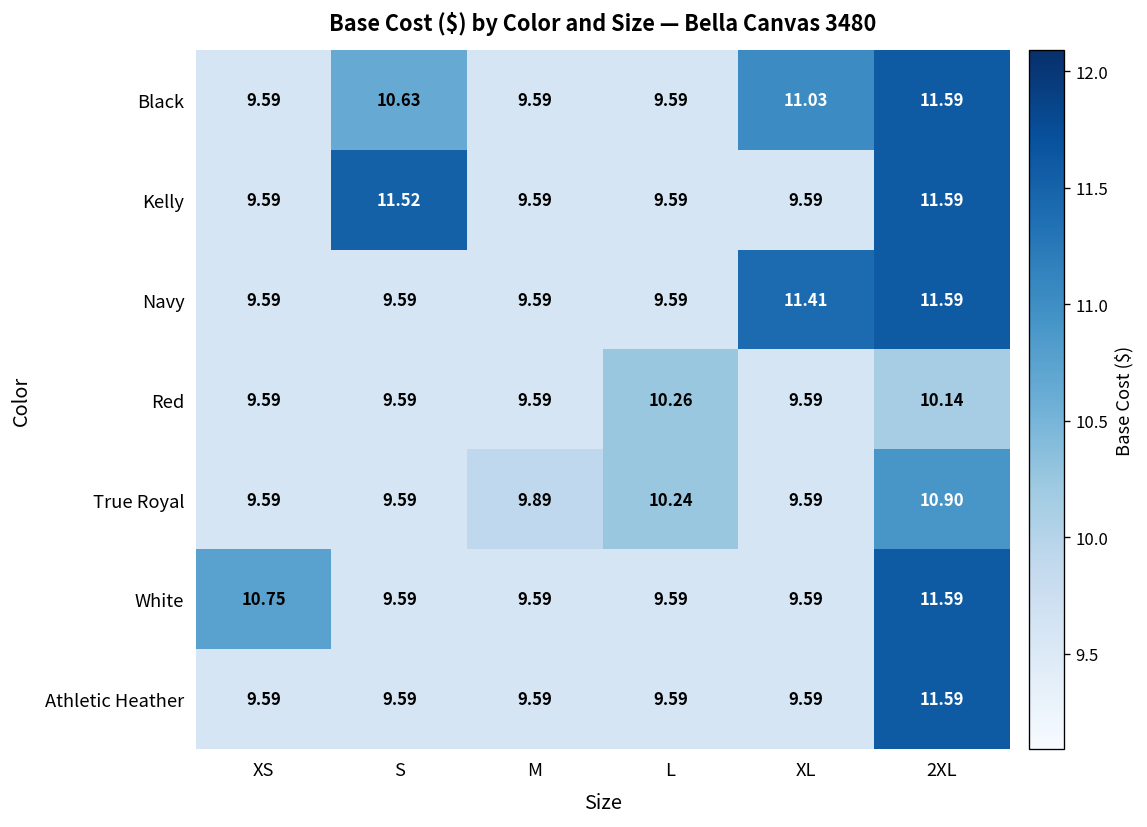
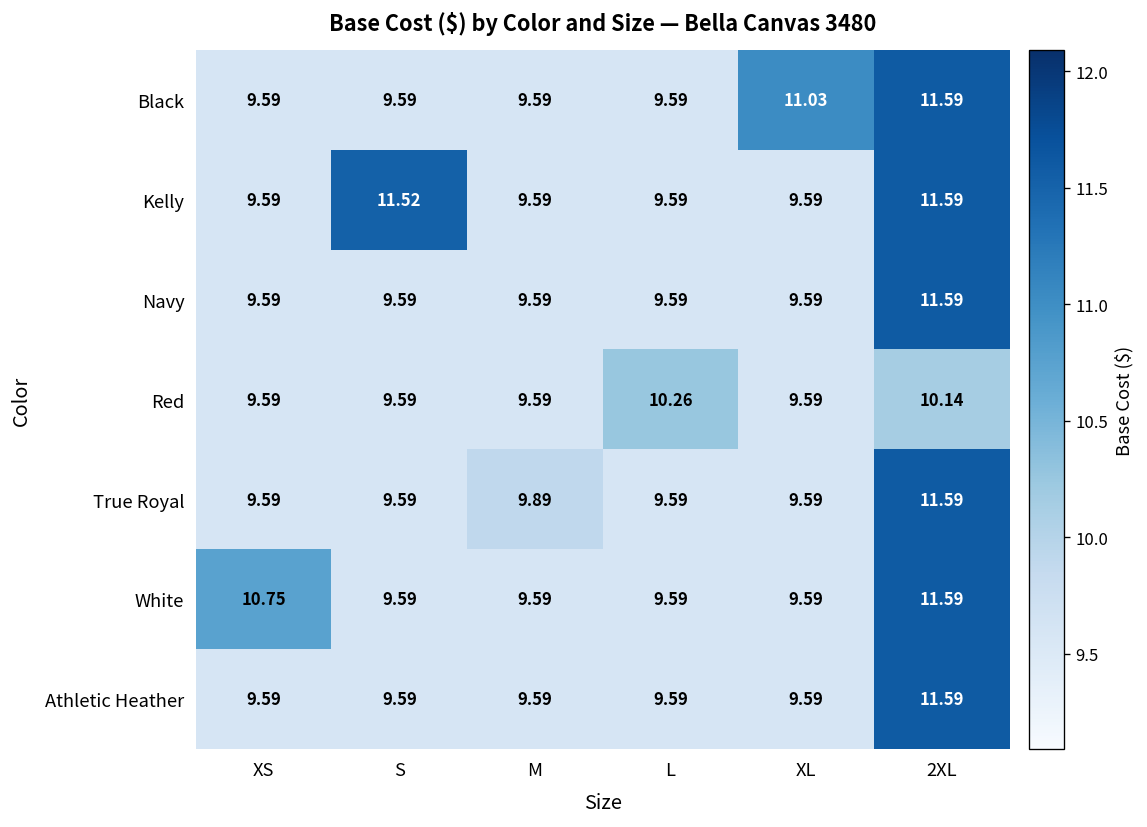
Black, S: 10.63 -> 9.59
Navy, XL: 11.41 -> 9.59
True Royal, L: 10.24 -> 9.59
True Royal, 2XL: 10.90 -> 11.59
